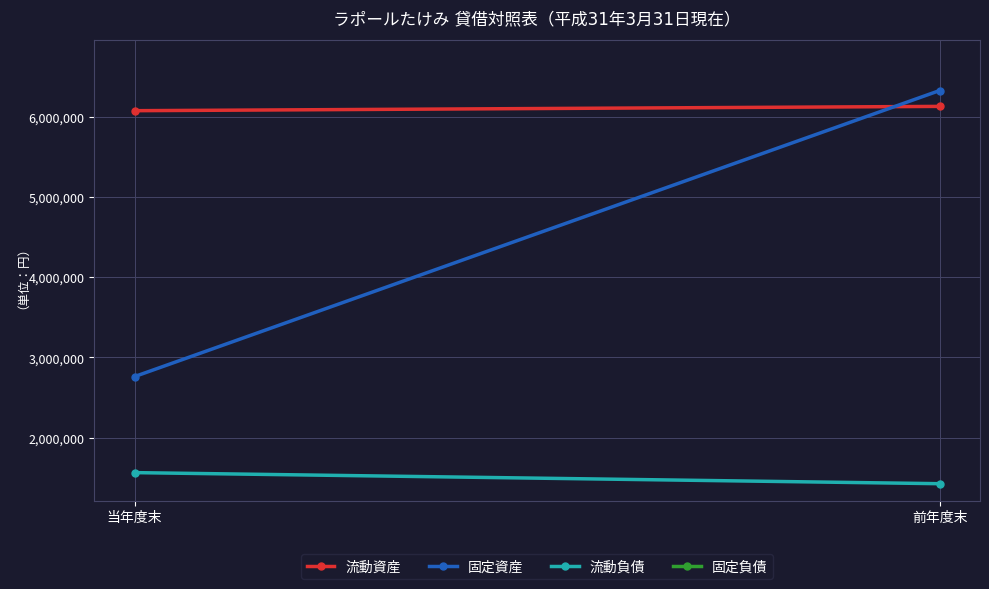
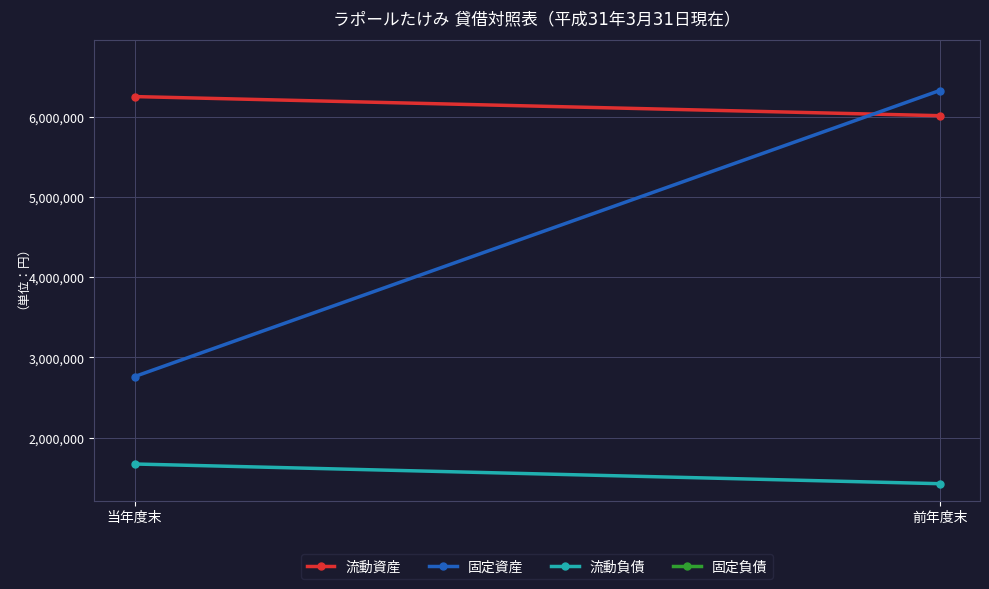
流動資産, 当年度末: 6,100,000 -> 6,200,000
流動負債, 当年度末: 1,600,000 -> 1,700,000
流動資産, 前年度末: 6,100,000 -> 6,000,000
